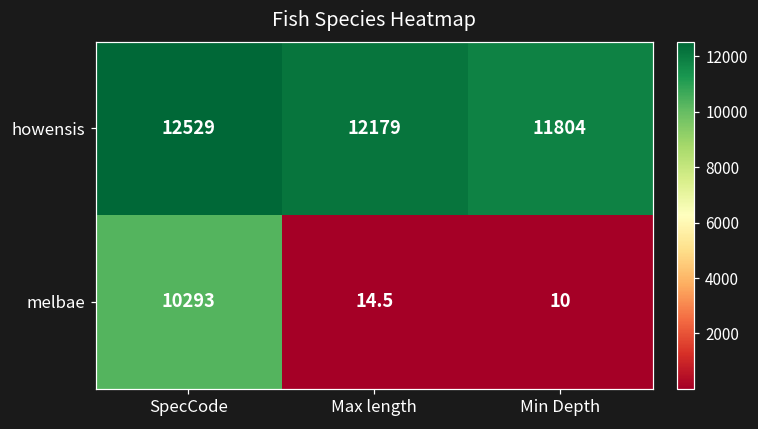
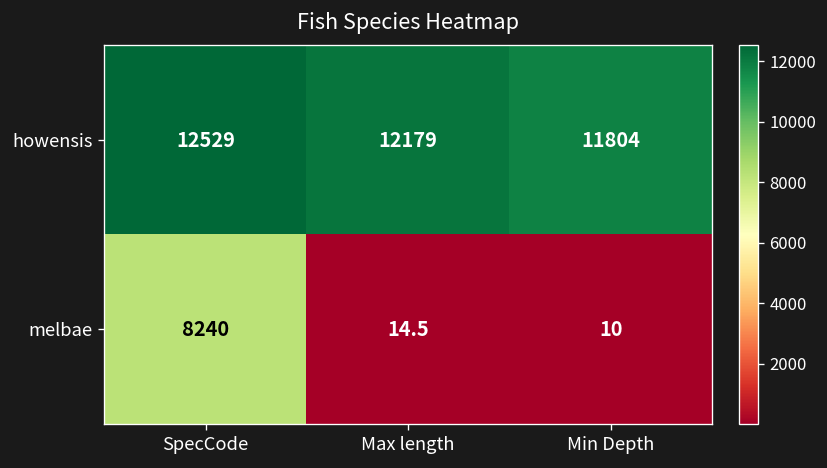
melbae, SpecCode: 10293 -> 8240
